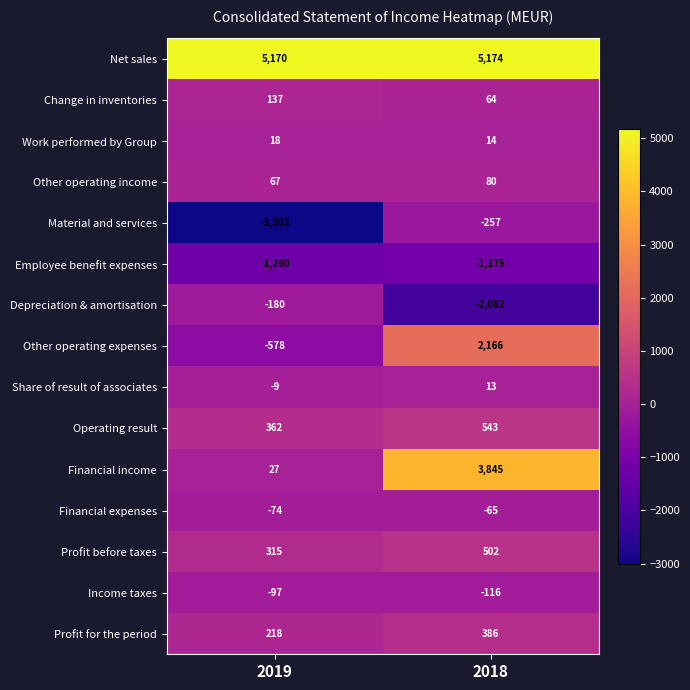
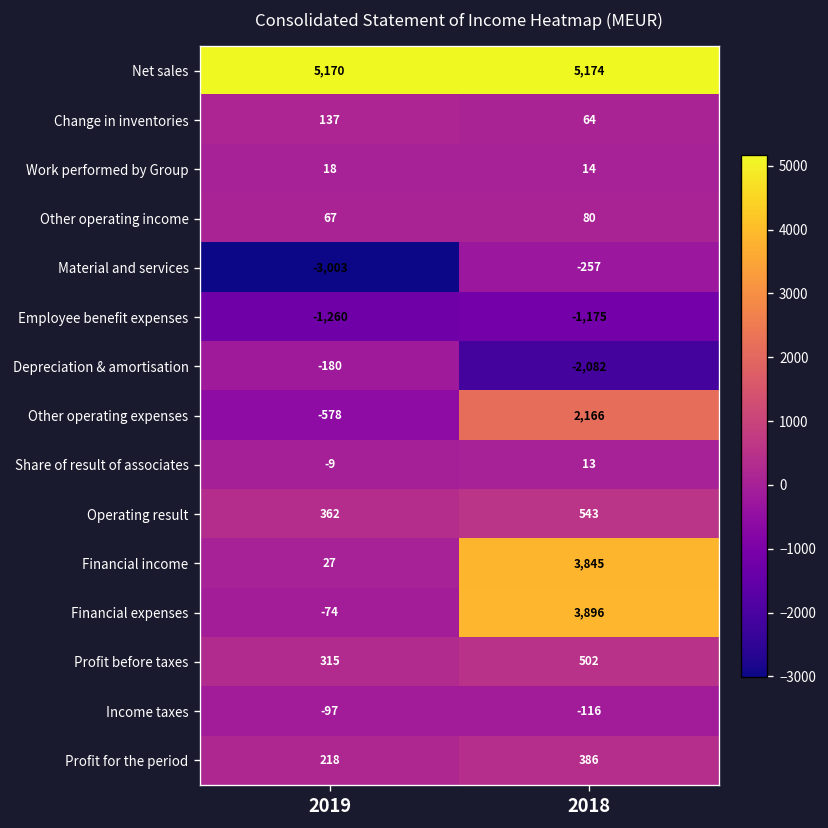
Financial expenses, 2018: -65 -> 3,896
